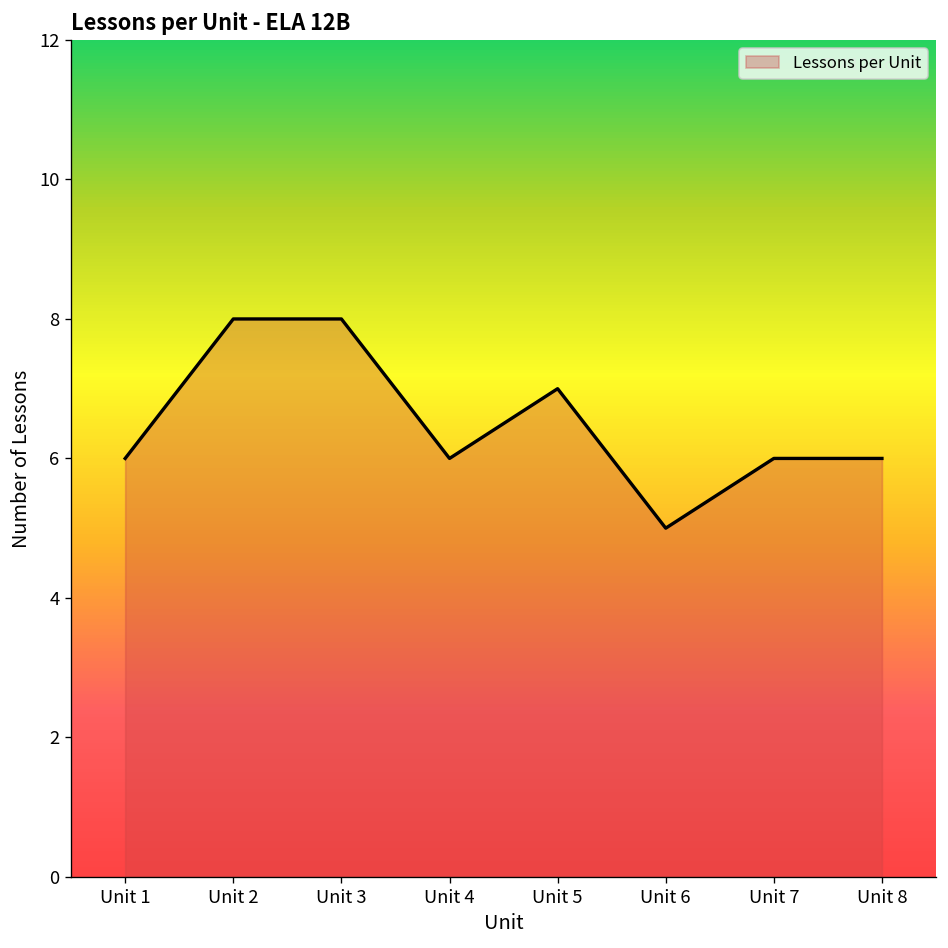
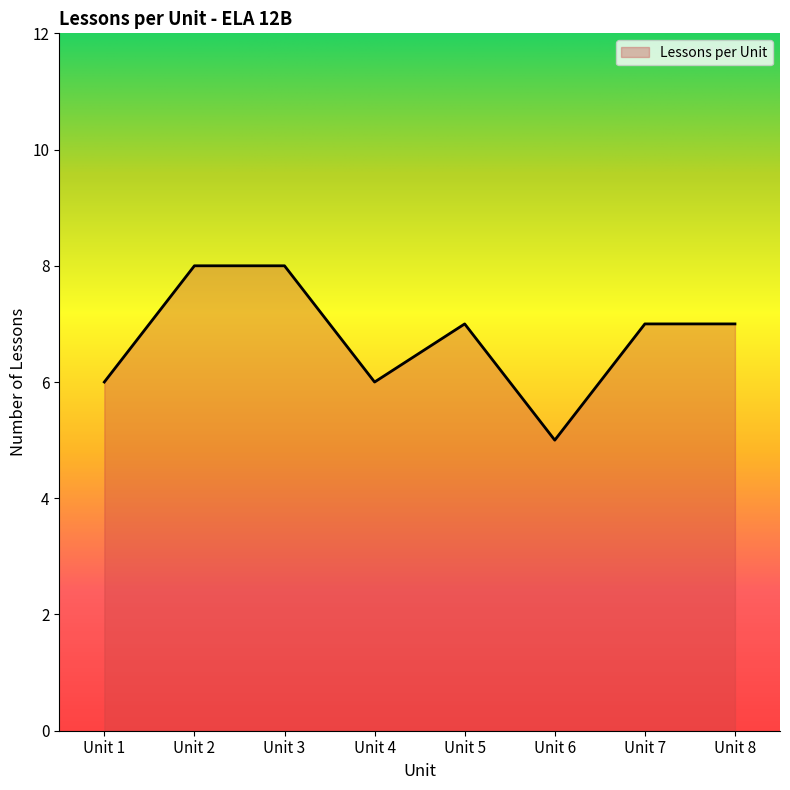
Unit 7: 6 -> 7
Unit 8: 6 -> 7
